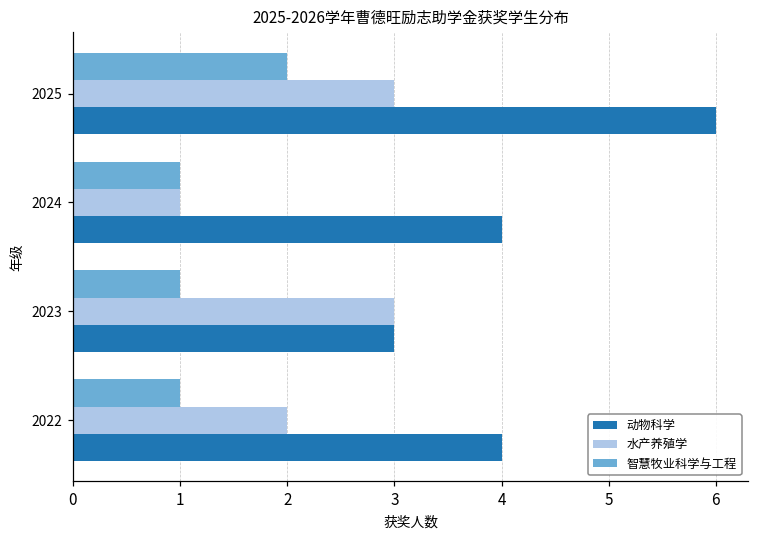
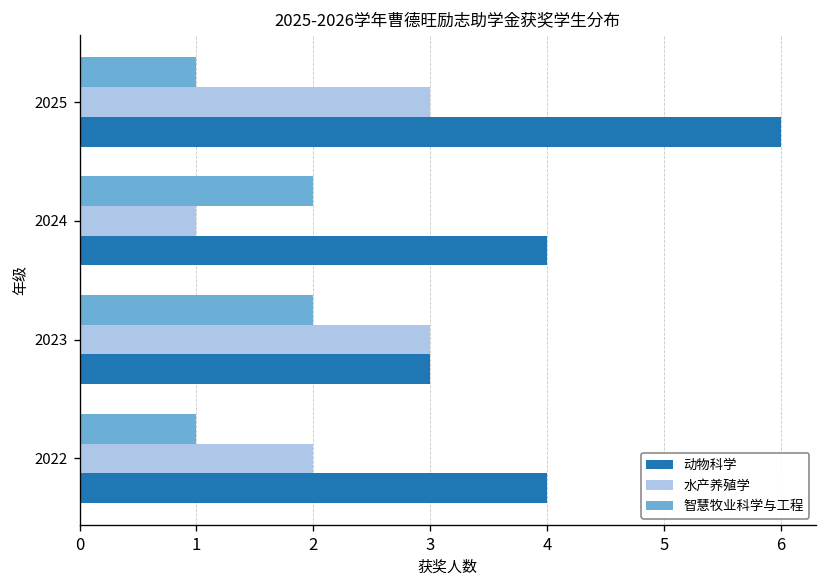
智慧牧业科学与工程, 2025: 2 -> 1
智慧牧业科学与工程, 2024: 1 -> 2
智慧牧业科学与工程, 2023: 1 -> 2
